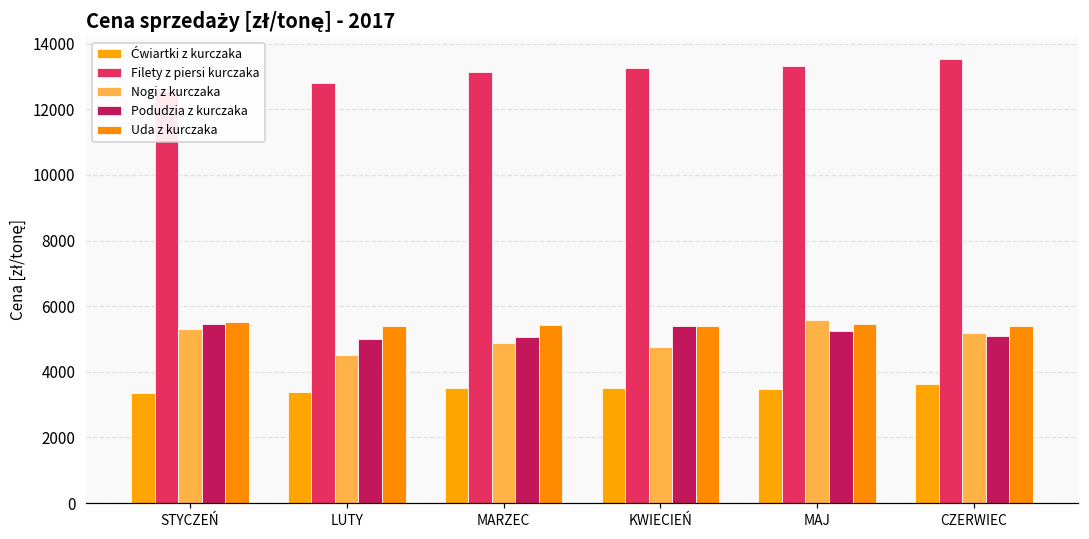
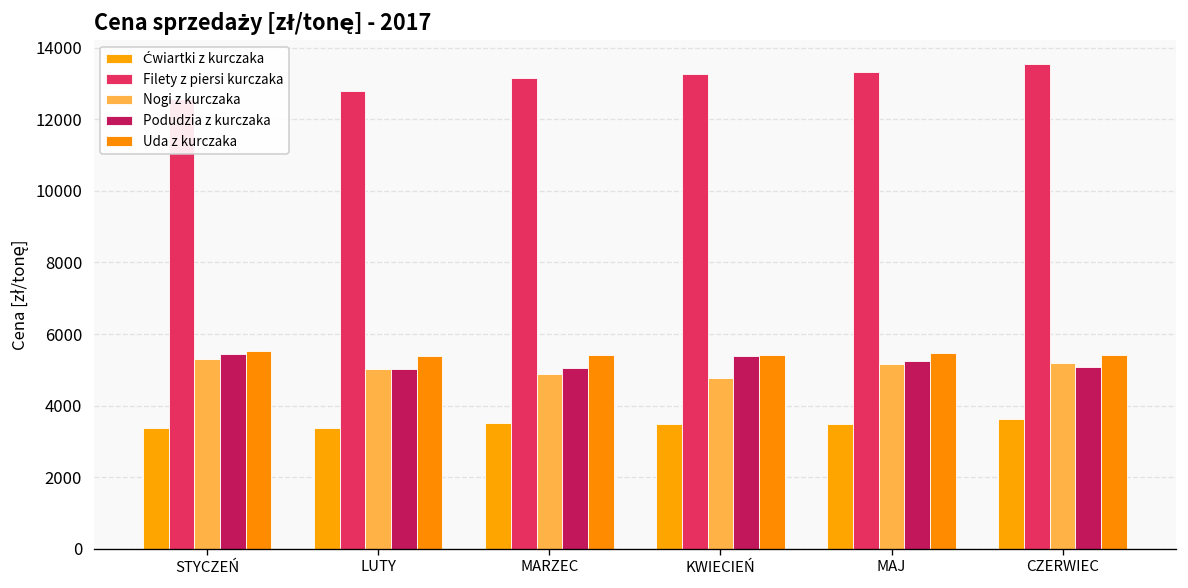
Nogi z kurczaka, LUTY: 4500 -> 5000
Nogi z kurczaka, MAJ: 5600 -> 5200
